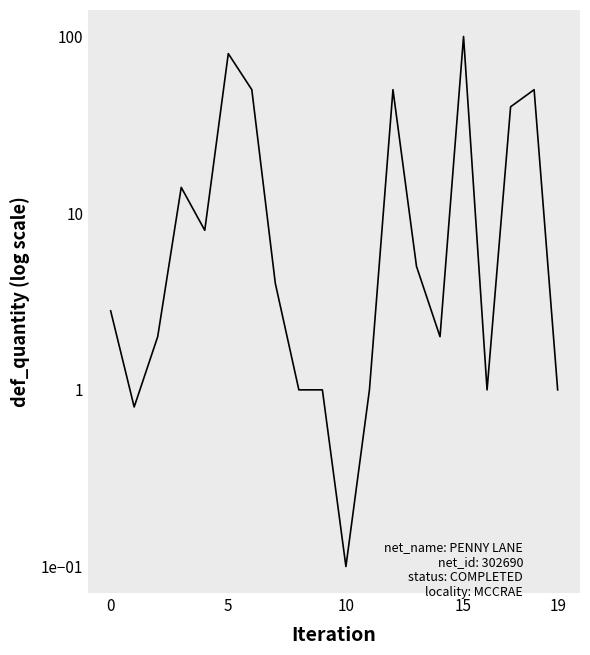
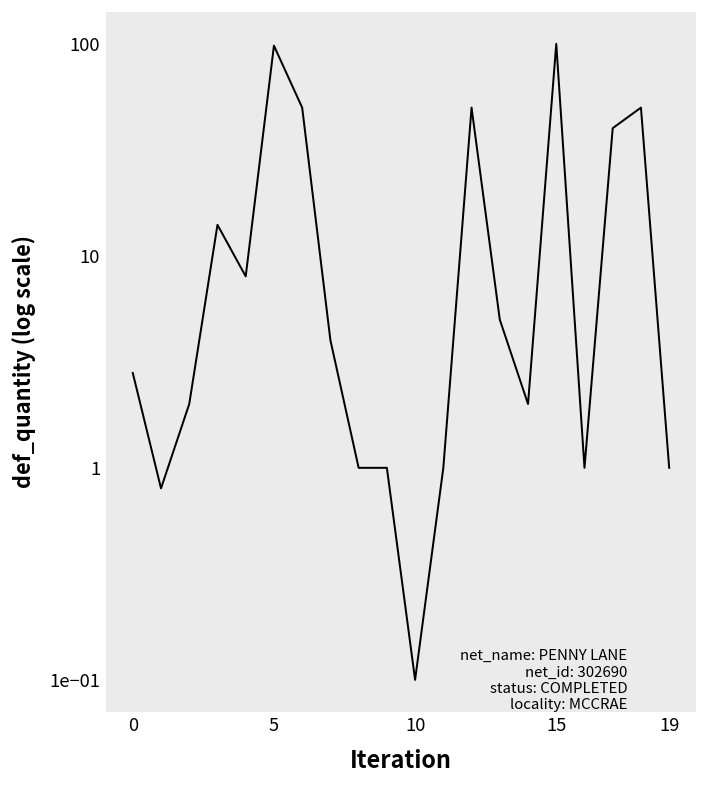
5: 80 -> 100
